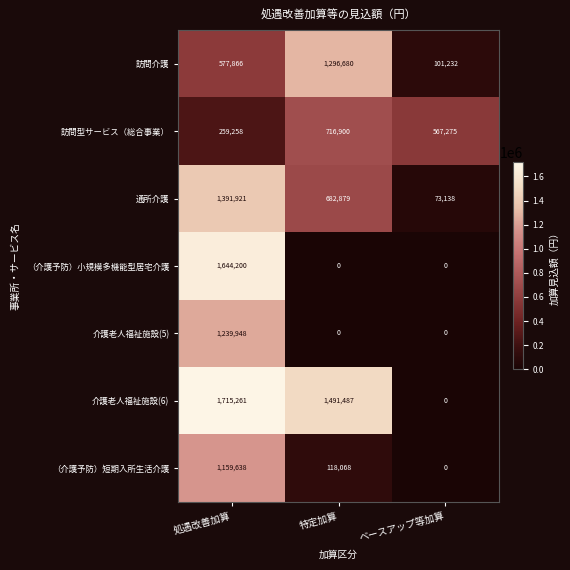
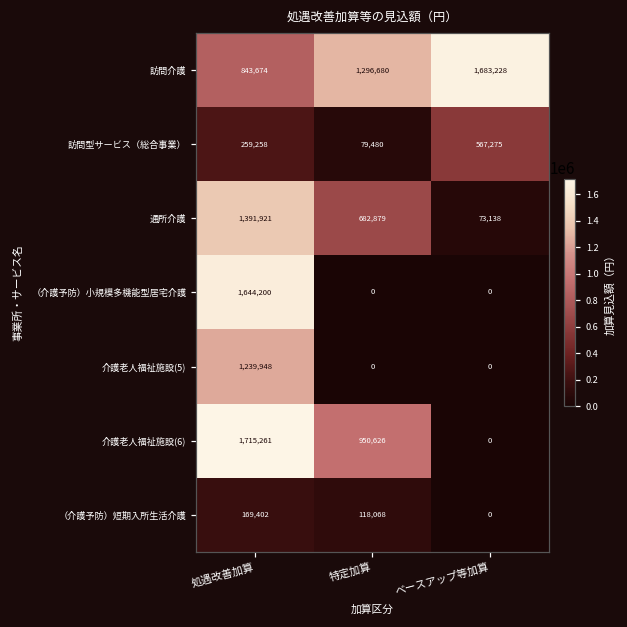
訪問介護, 処遇改善加算: 577,866 -> 843,674
訪問介護, ベースアップ等加算: 101,232 -> 1,683,228
訪問型サービス（総合事業）, 特定加算: 716,900 -> 79,480
介護老人福祉施設(6), 特定加算: 1,491,487 -> 950,626
（介護予防）短期入所生活介護, 処遇改善加算: 1,159,638 -> 169,402
